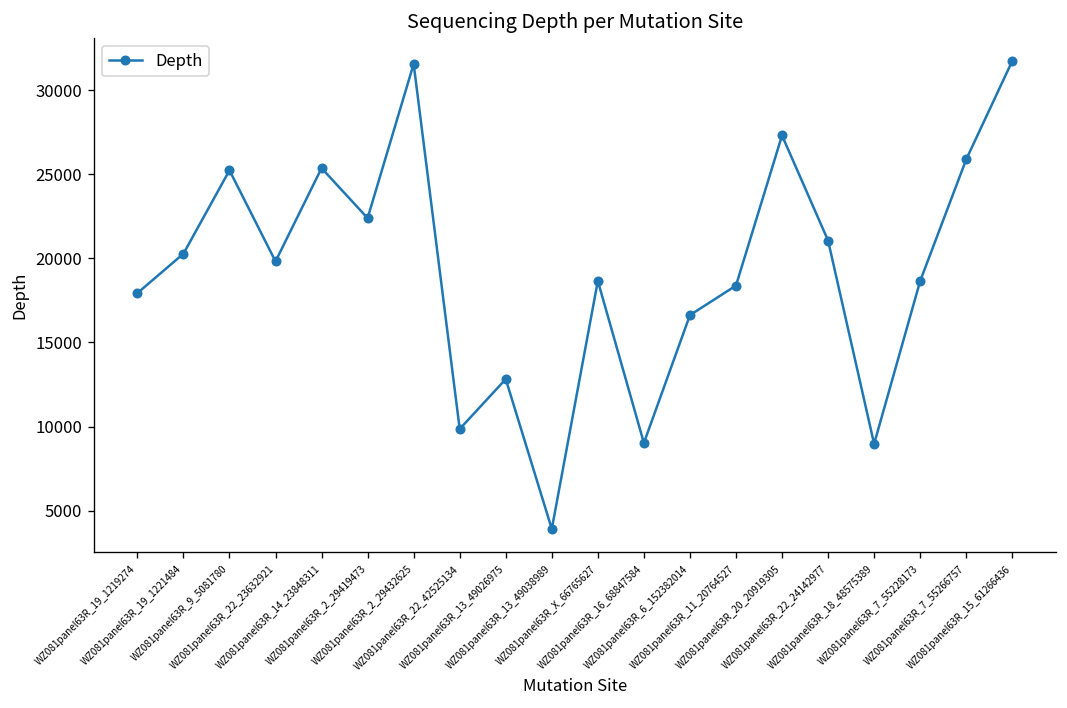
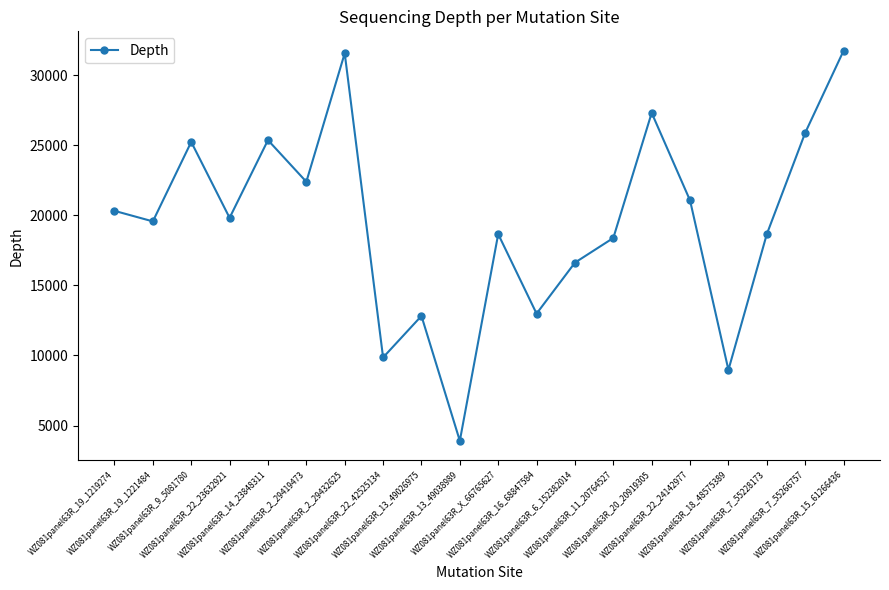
WZ081panel63R_19_1219274: 17900 -> 20300
WZ081panel63R_19_1221484: 20300 -> 19600
WZ081panel63R_16_68847584: 9000 -> 13000
